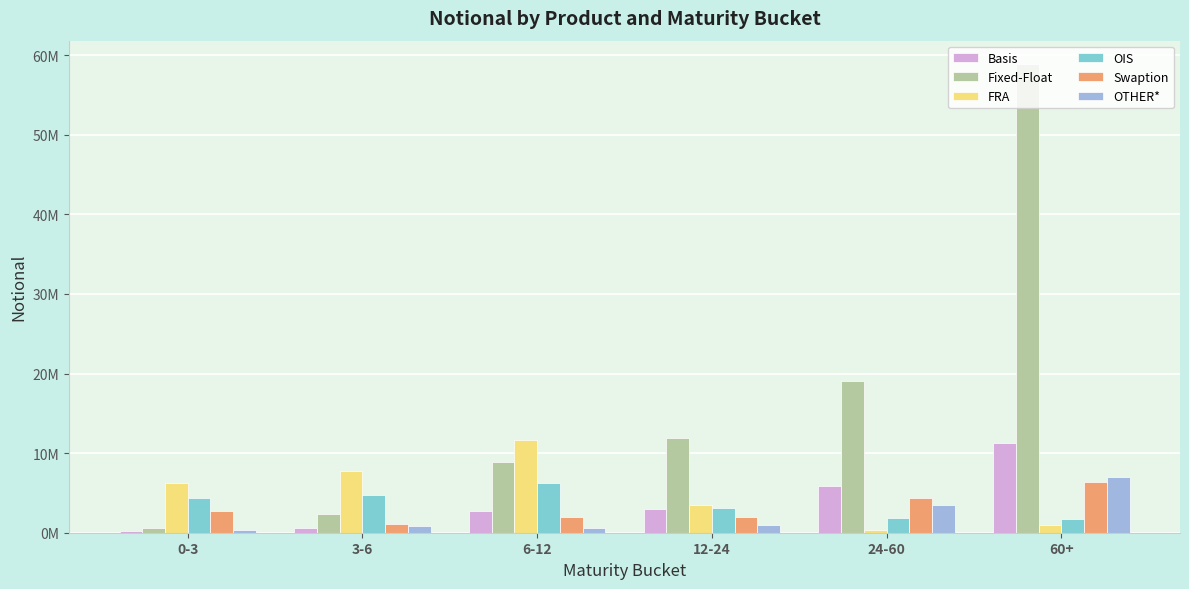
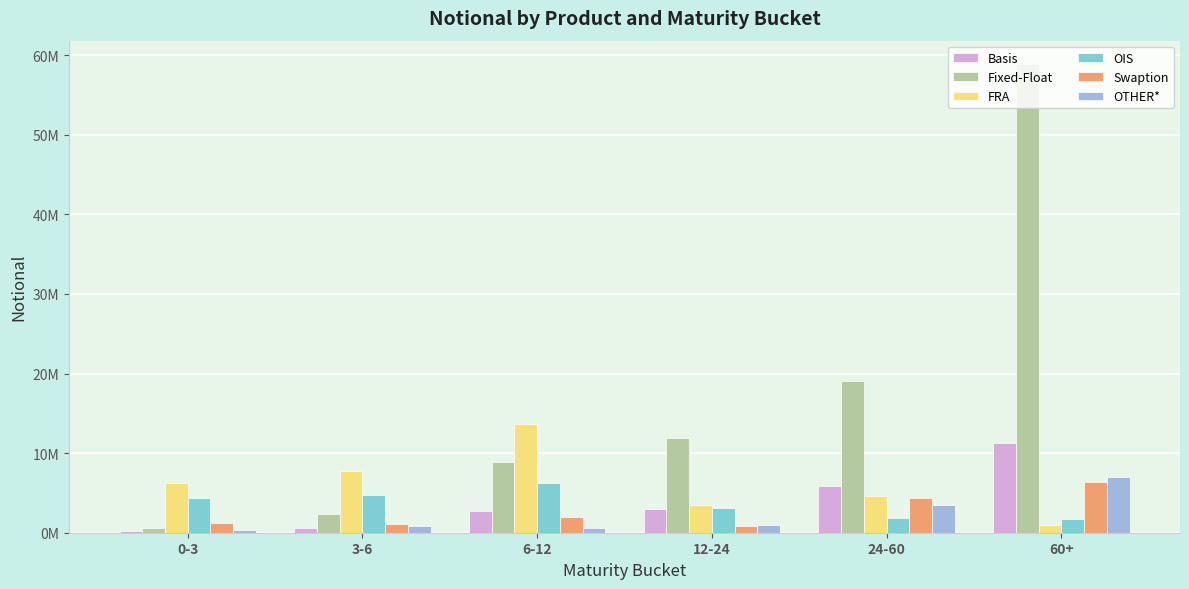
Swaption, 0-3: 3000000 -> 1000000
FRA, 6-12: 12000000 -> 14000000
Swaption, 12-24: 2000000 -> 1000000
FRA, 24-60: 0 -> 5000000
